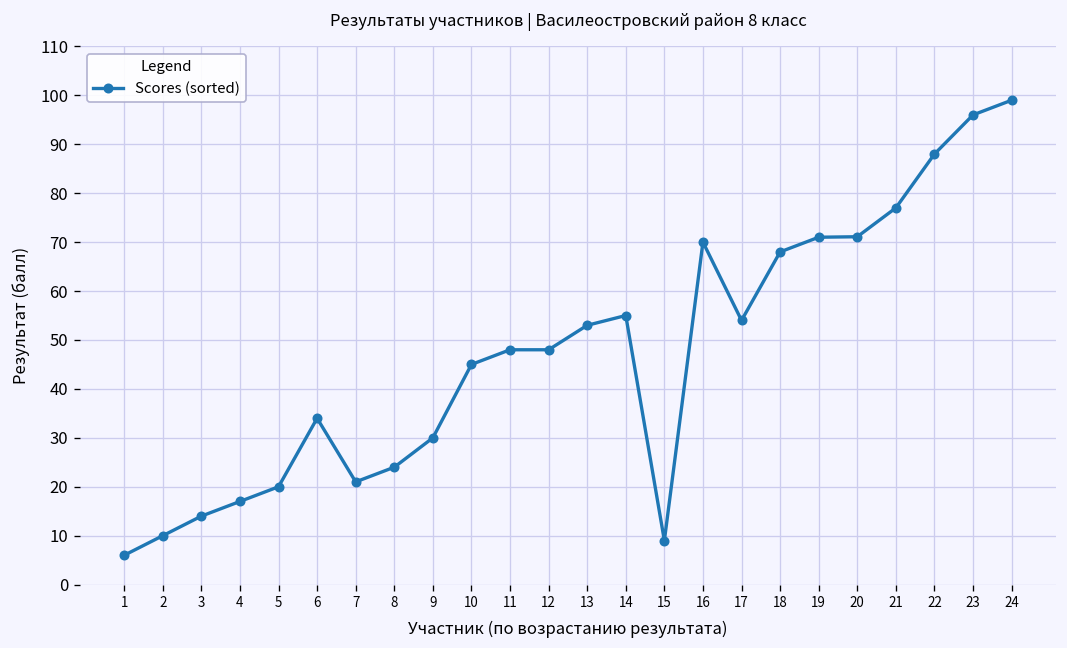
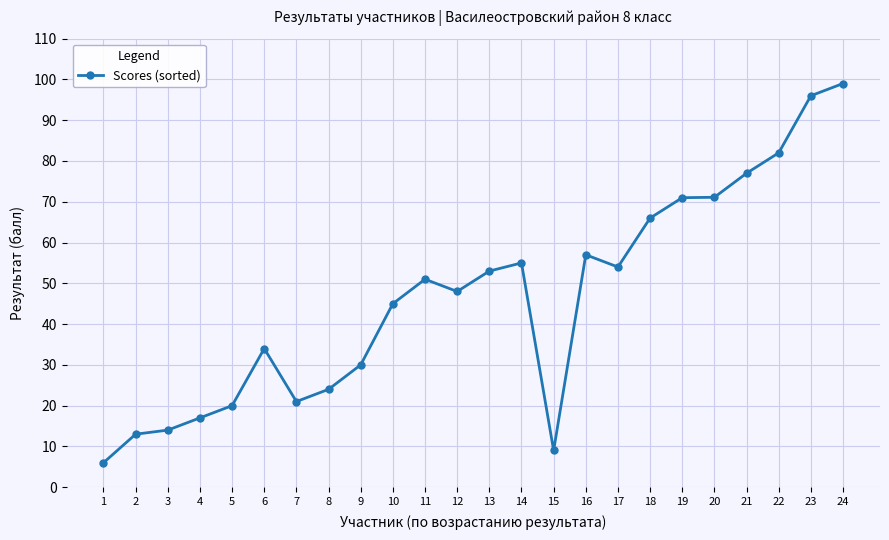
2: 10 -> 13
11: 48 -> 51
16: 70 -> 57
18: 68 -> 66
22: 88 -> 82
